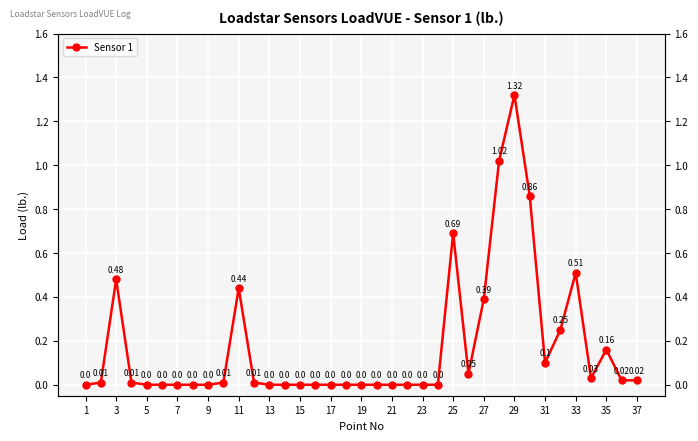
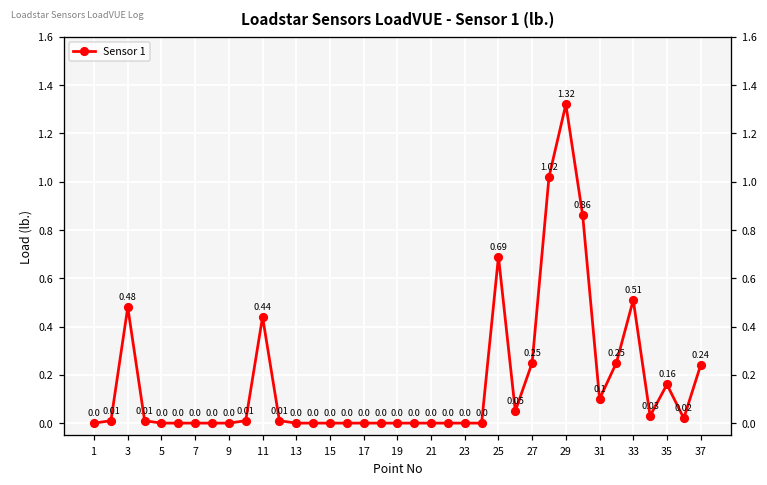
27: 0.39 -> 0.25
37: 0.02 -> 0.24
